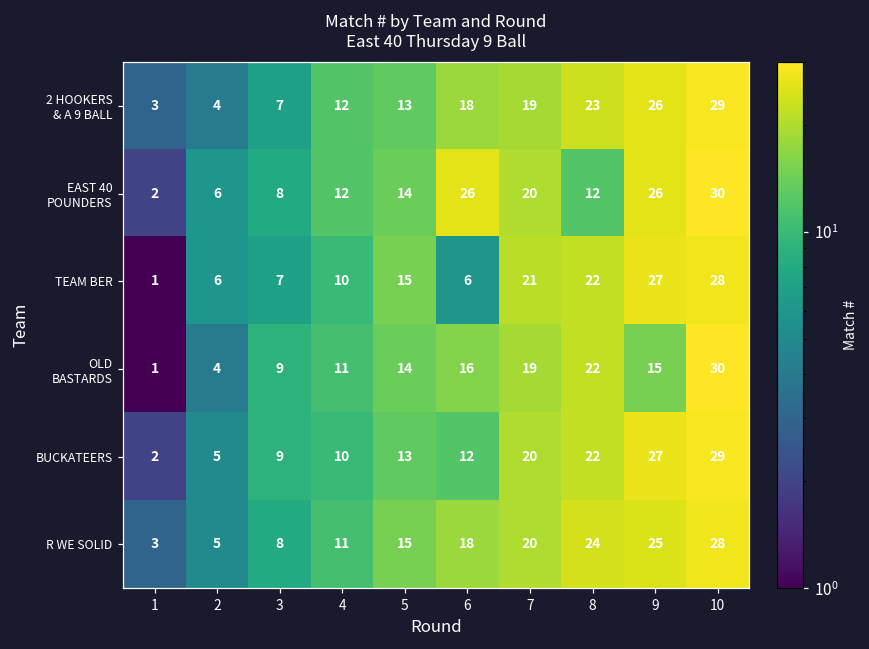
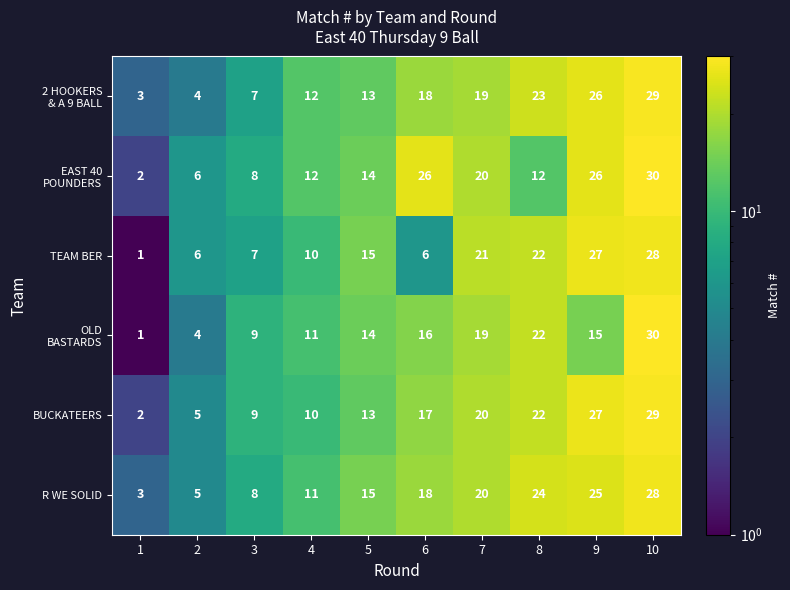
BUCKATEERS, 6: 12 -> 17
